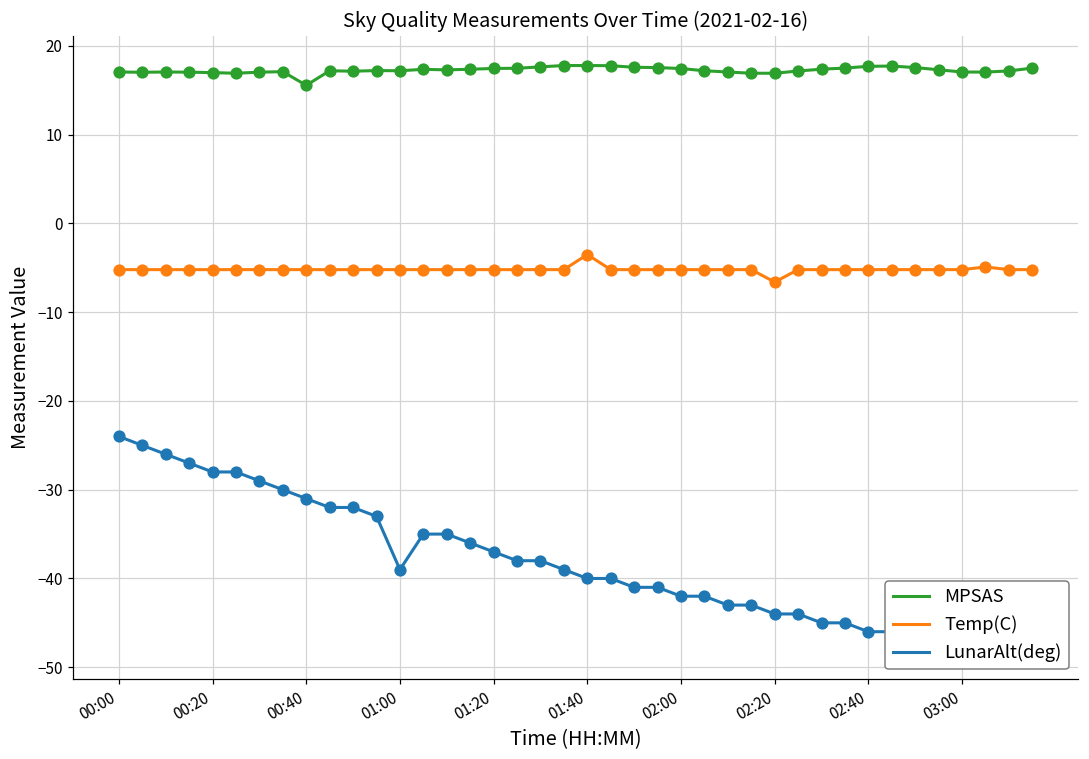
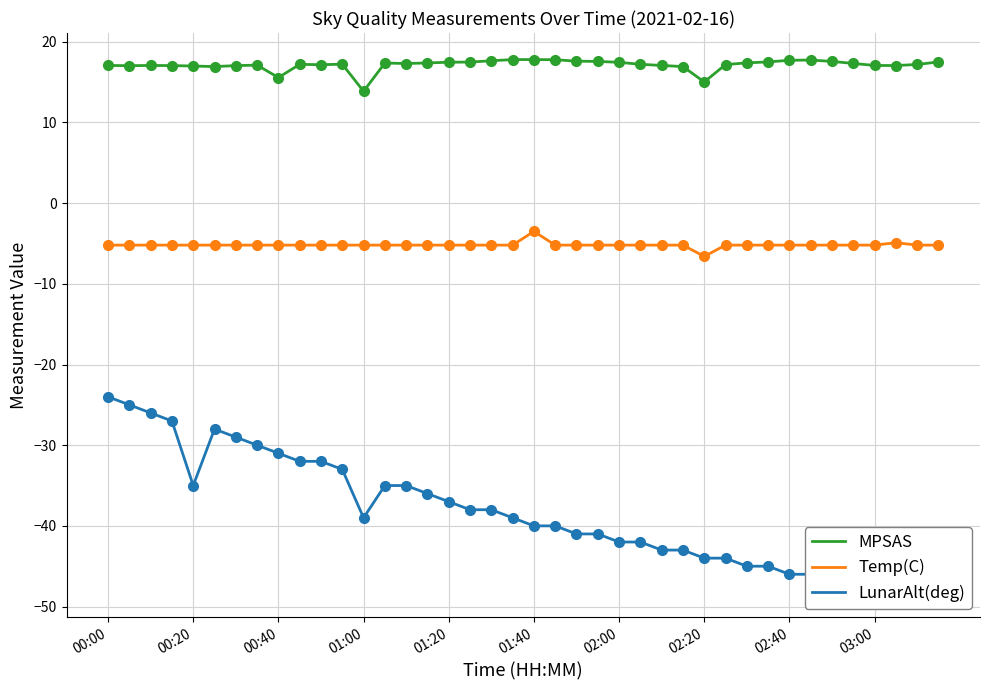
LunarAlt(deg), 00:20: -28 -> -35
MPSAS, 01:00: 17 -> 14
MPSAS, 02:20: 17 -> 15
